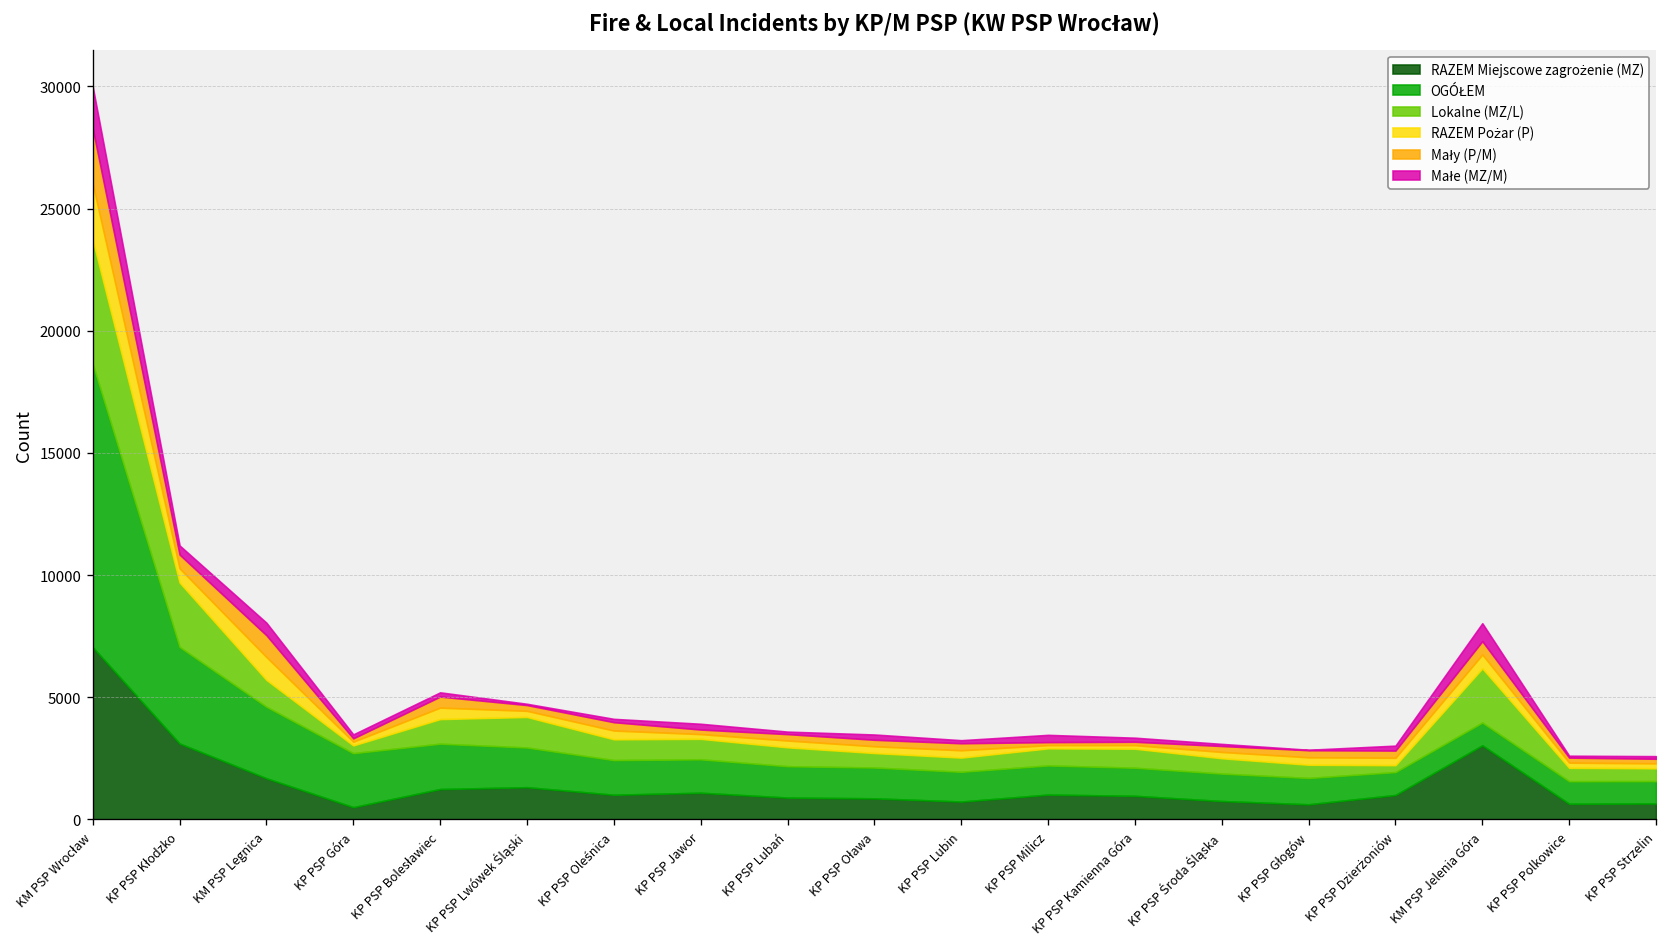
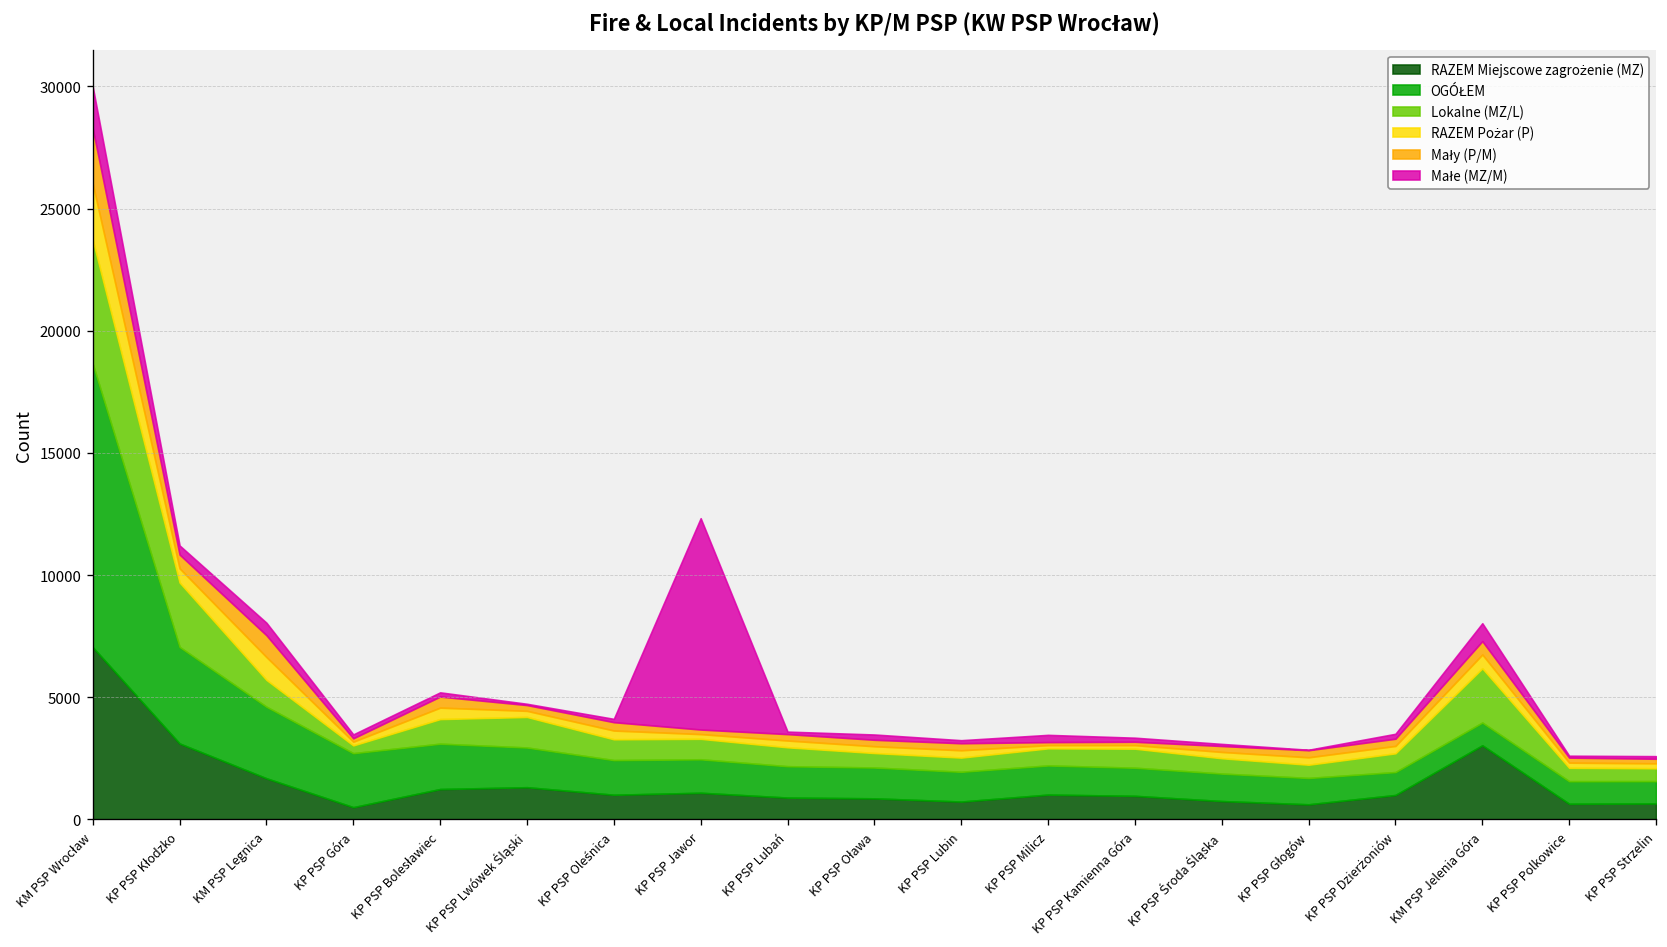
Małe (MZ/M), KP PSP Jawor: 200 -> 8600
Lokalne (MZ/L), KP PSP Dzierżoniów: 300 -> 800
